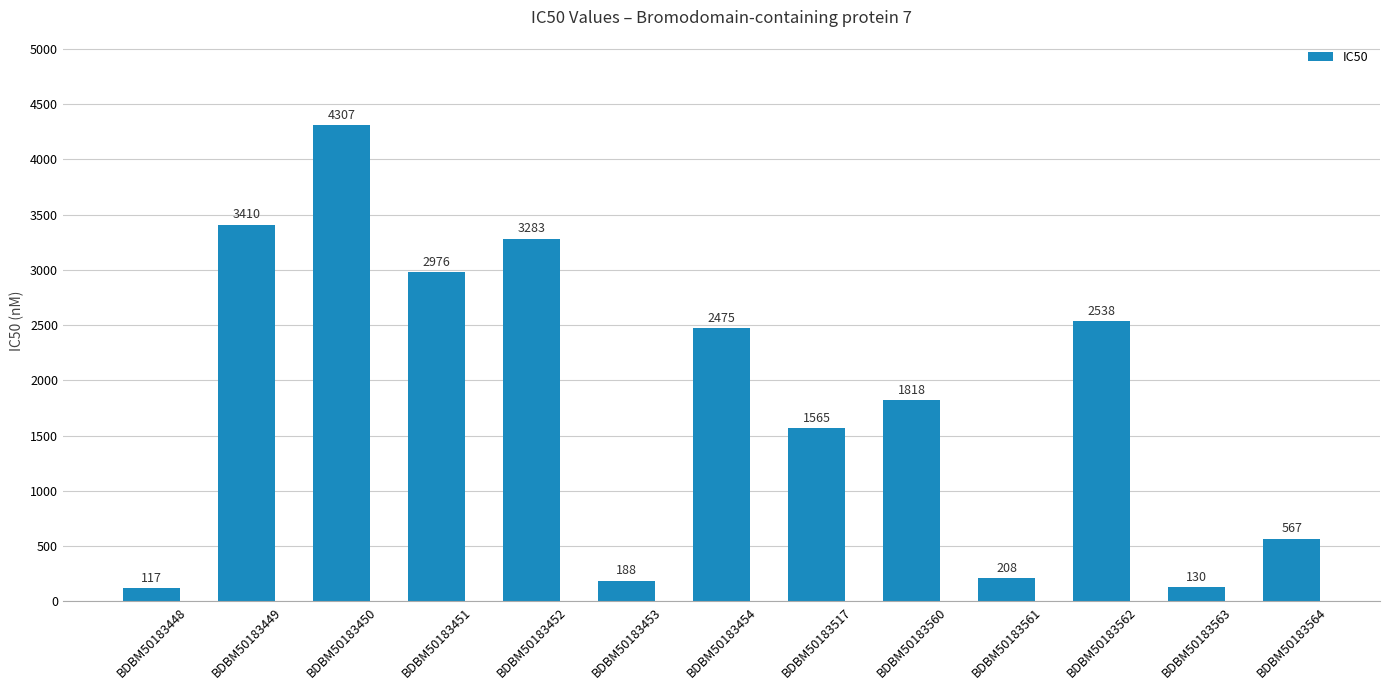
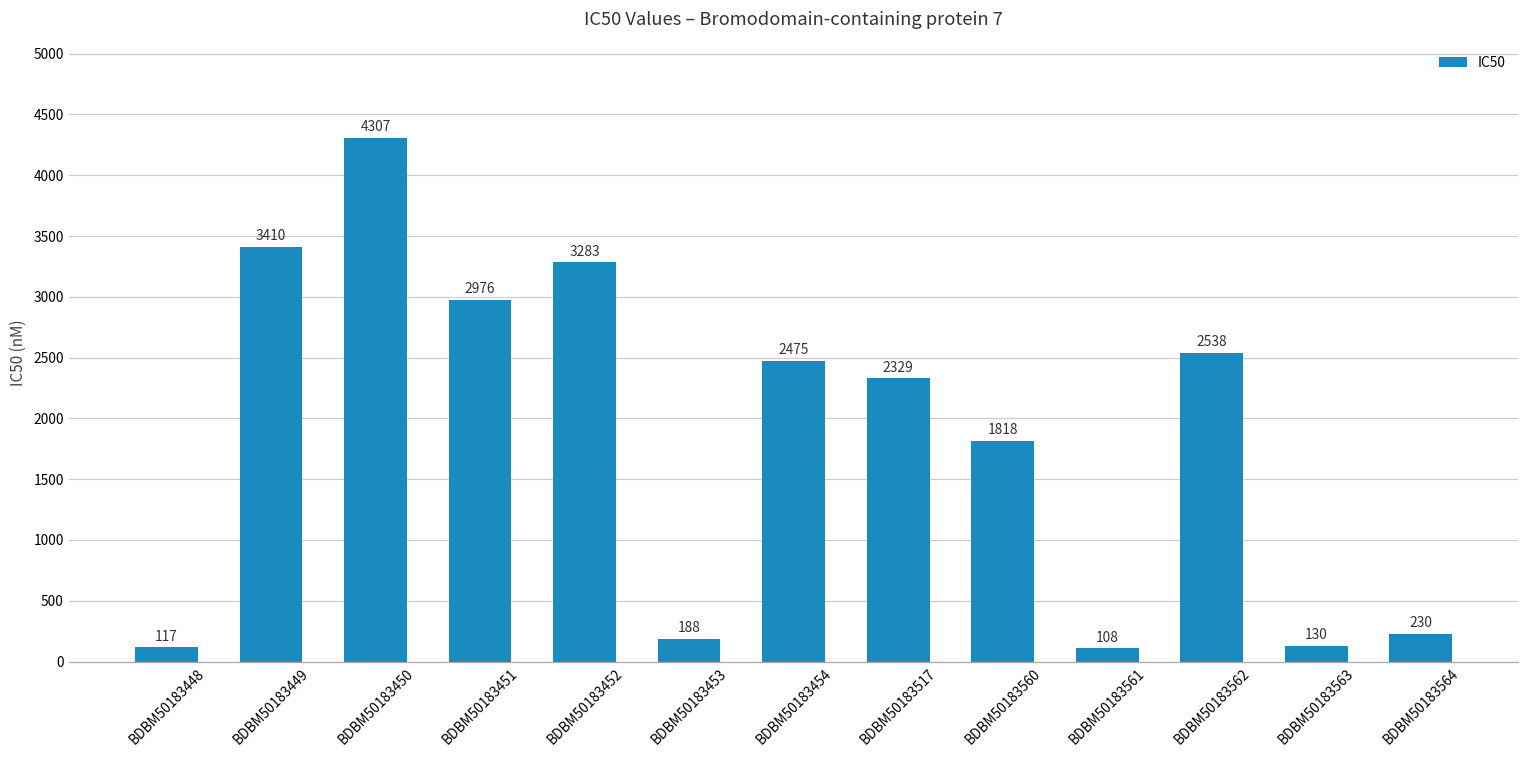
BDBM50183517: 1565 -> 2329
BDBM50183561: 208 -> 108
BDBM50183564: 567 -> 230
